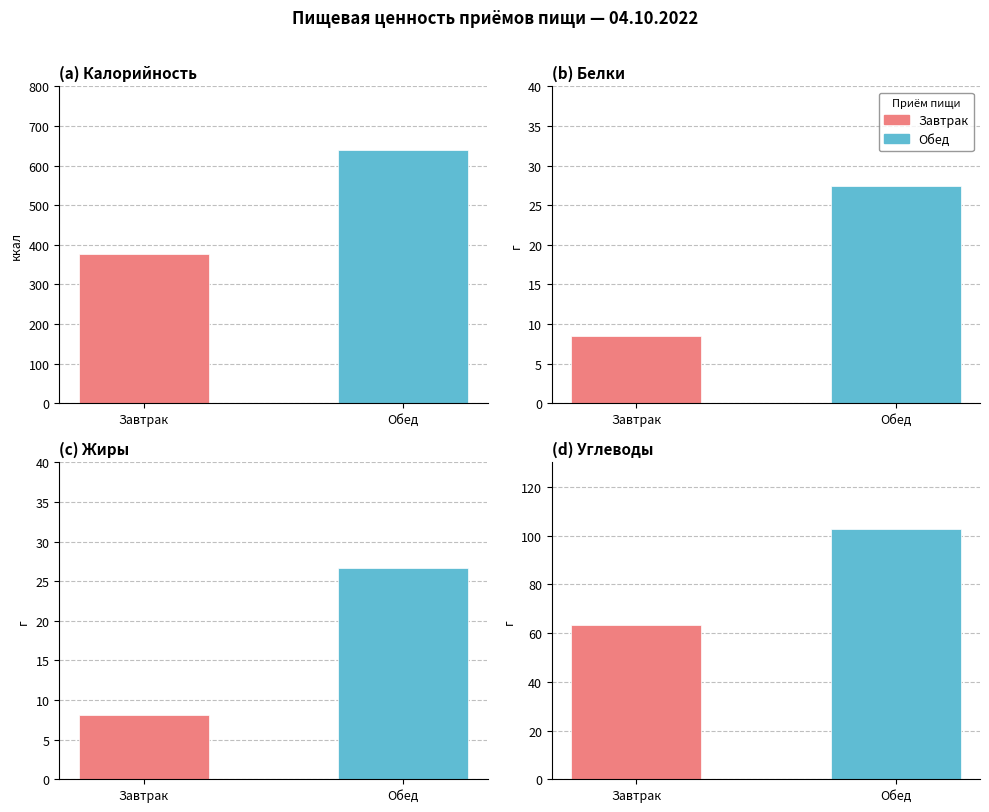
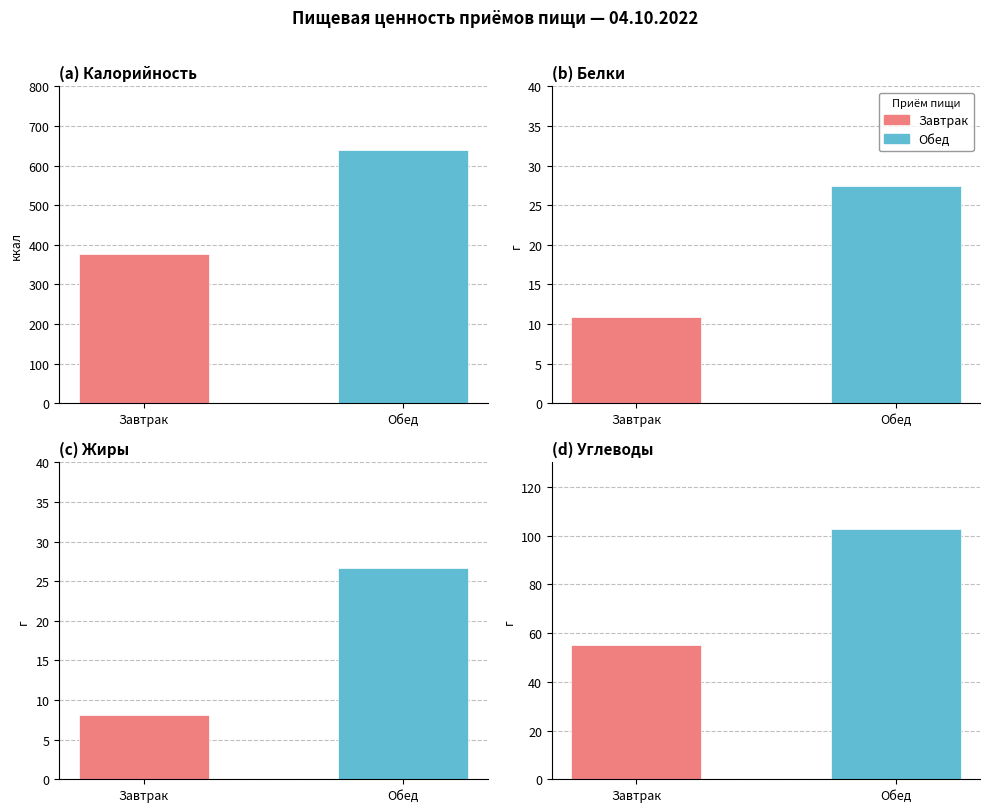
(b) Белки, Завтрак: 8 -> 11
(d) Углеводы, Завтрак: 63 -> 55
